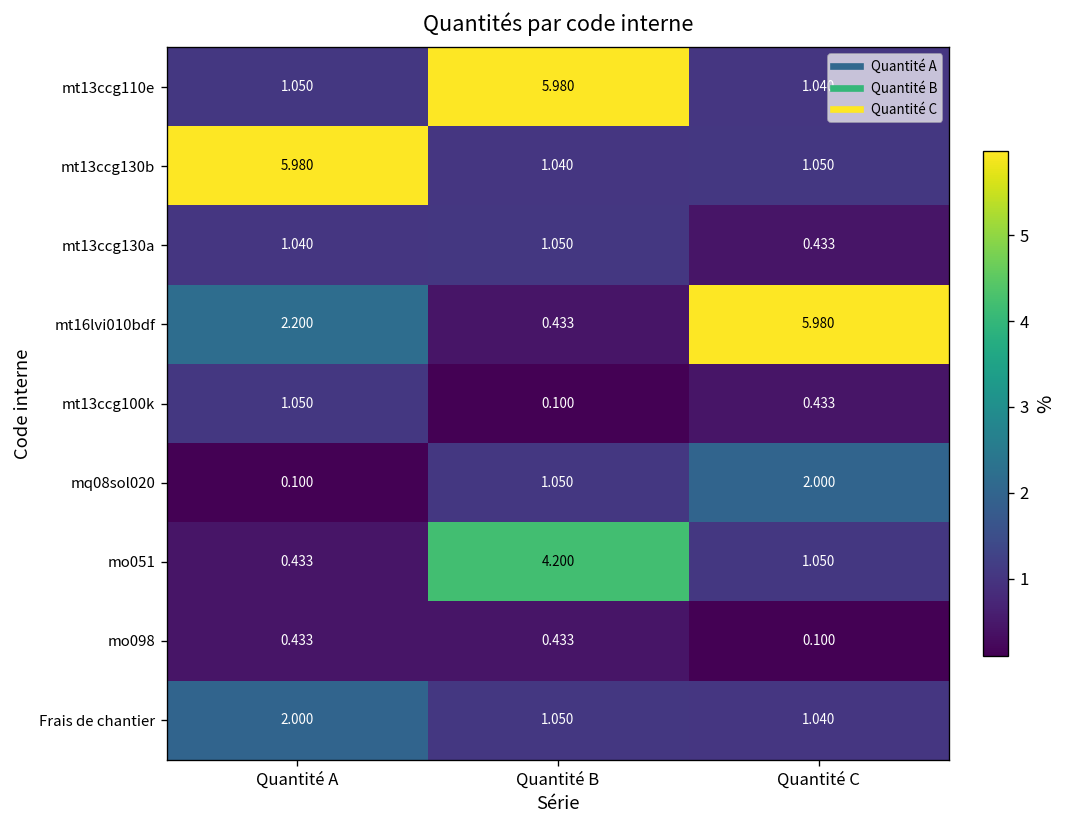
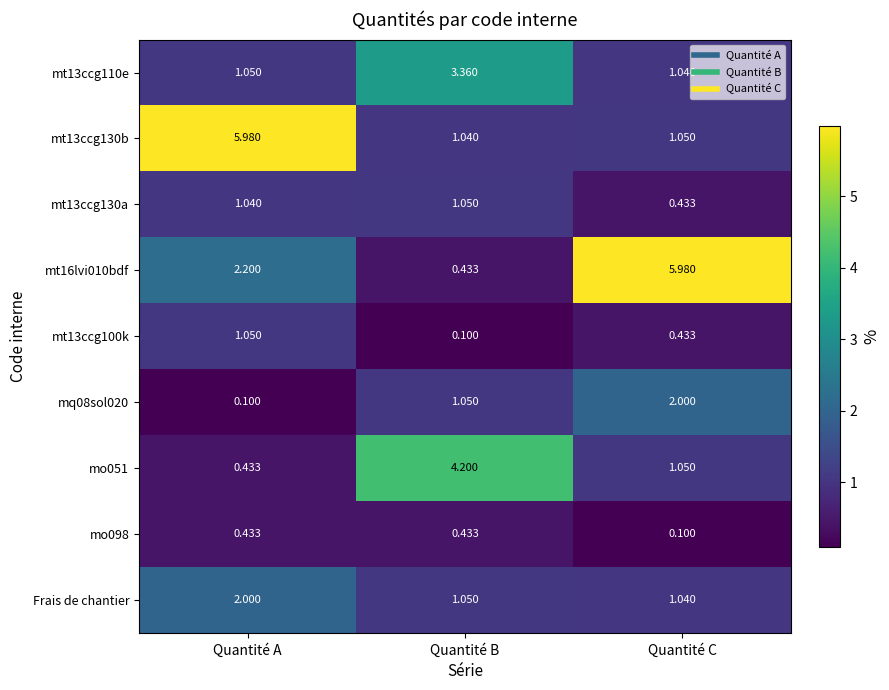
mt13ccg110e, Quantité B: 5.980 -> 3.360
